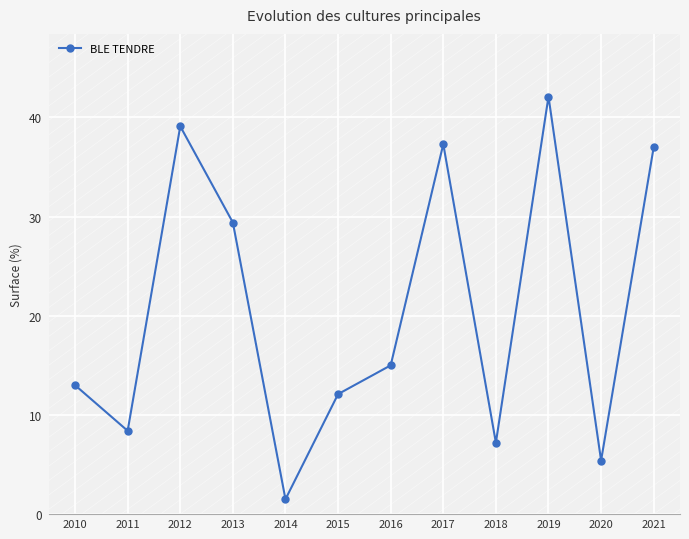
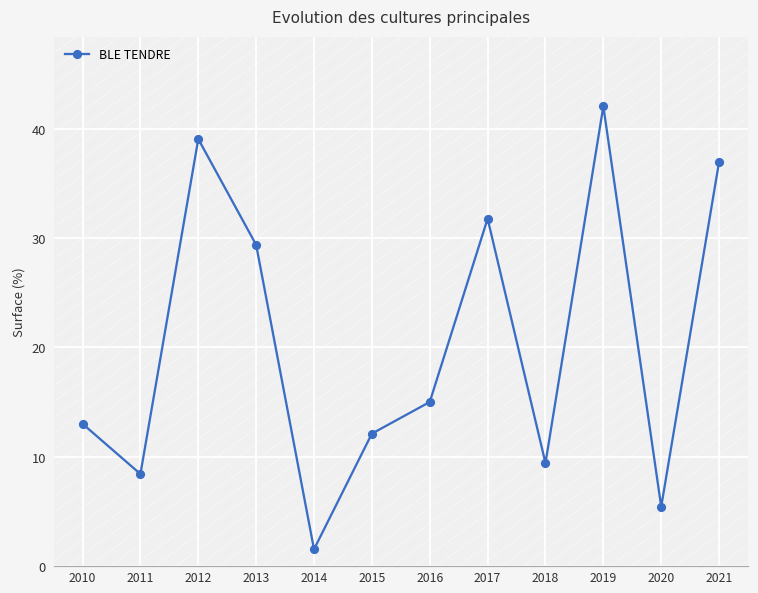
BLE TENDRE, 2017: 37 -> 32
BLE TENDRE, 2018: 7 -> 9
